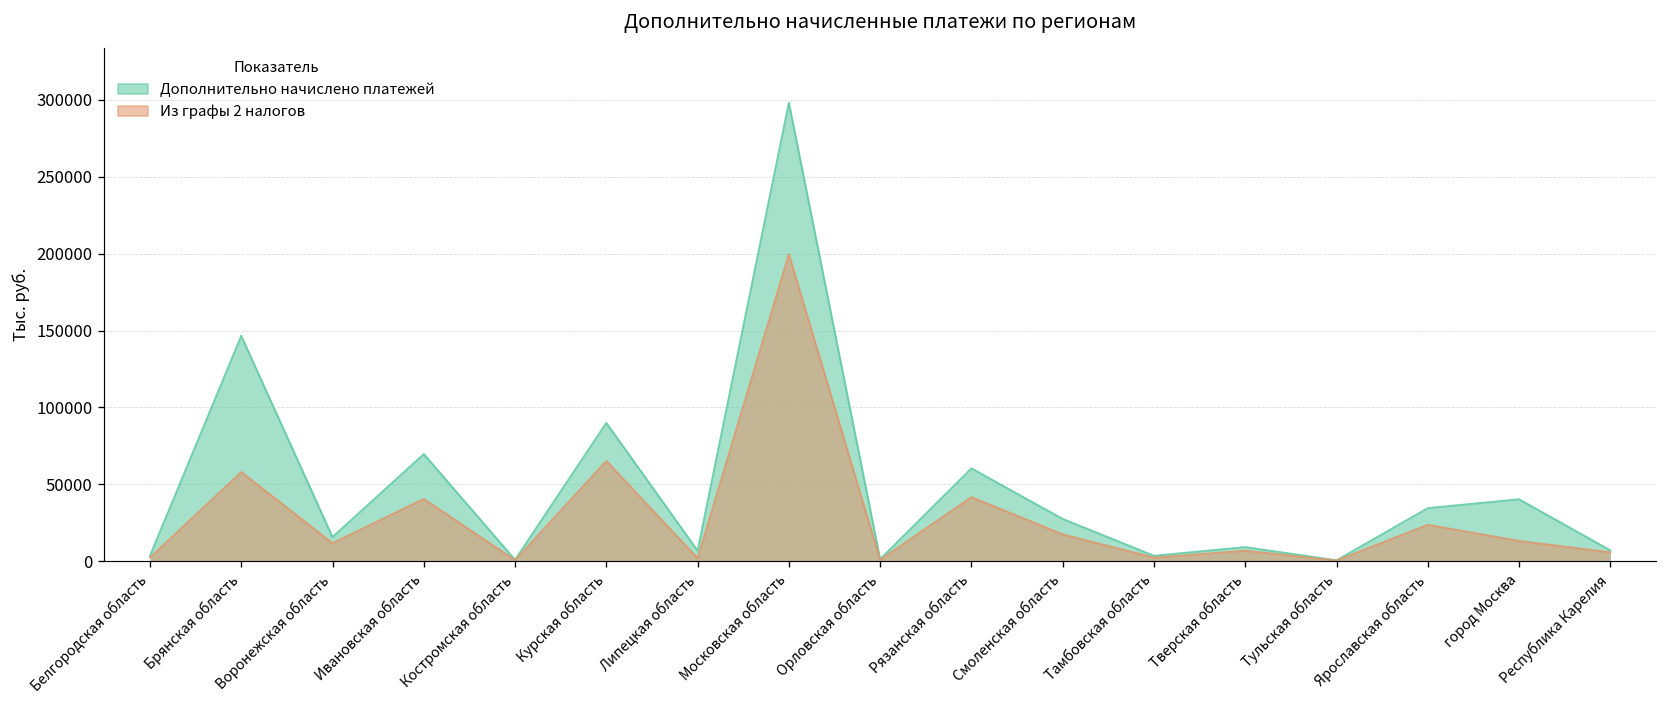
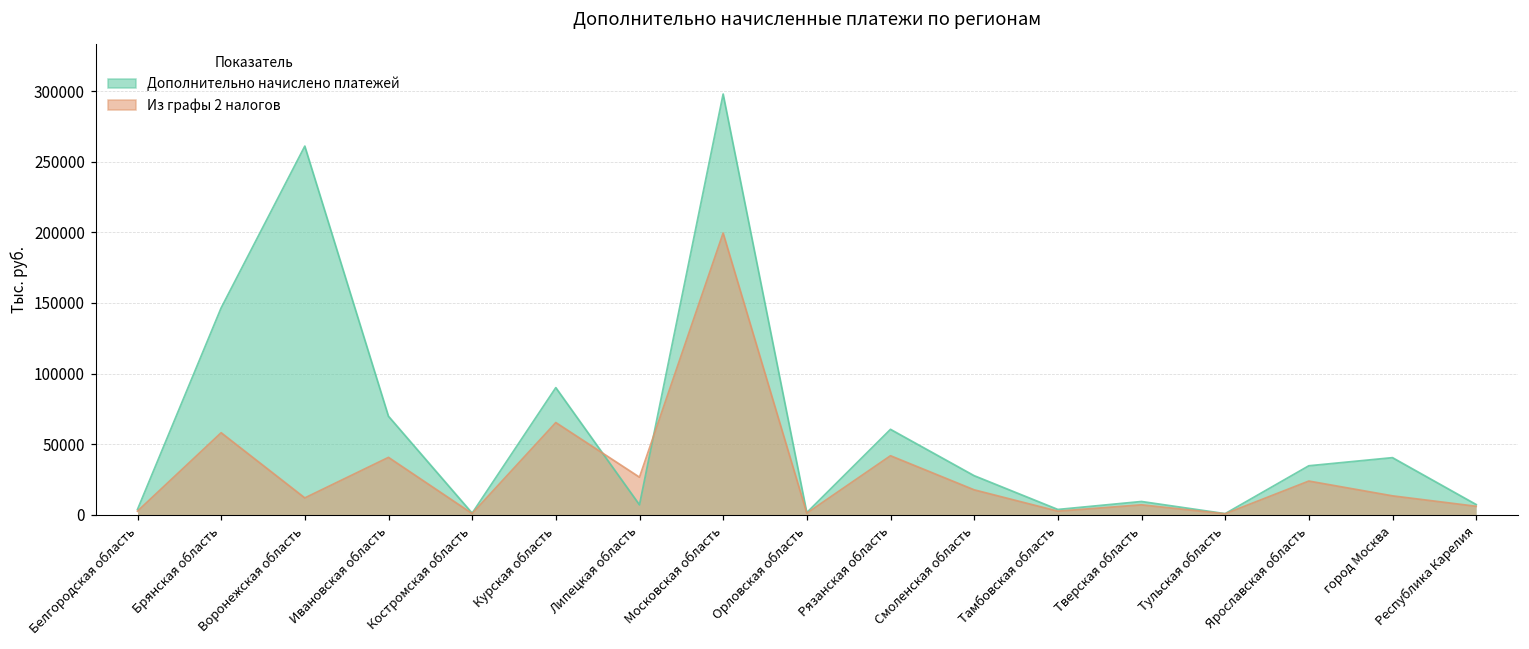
Дополнительно начислено платежей, Воронежская область: 16000 -> 261000
Из графы 2 налогов, Липецкая область: 2000 -> 26000
